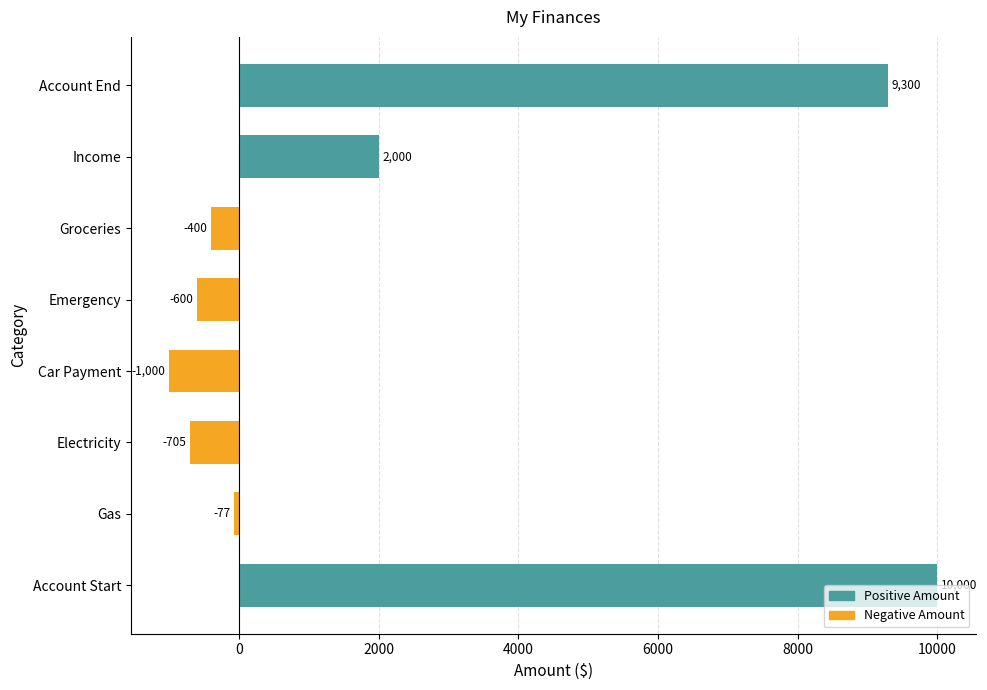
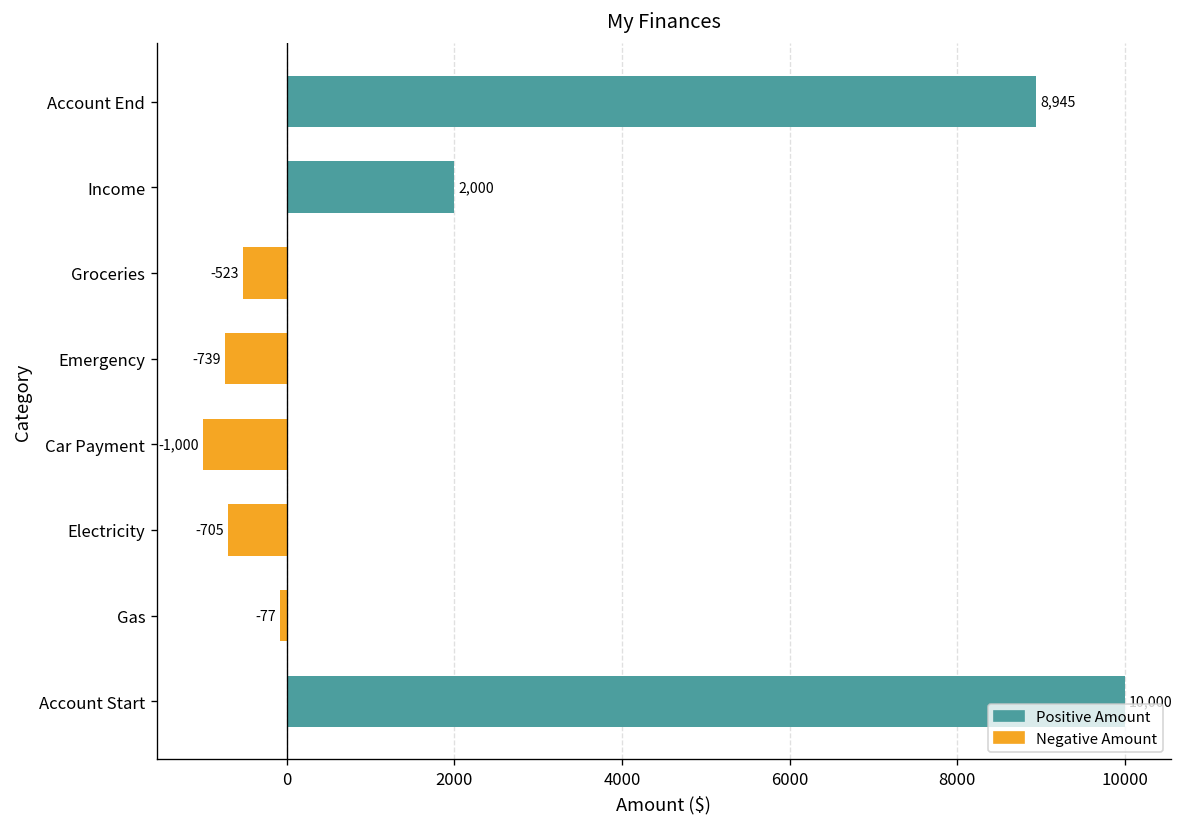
Account End: 9,300 -> 8,945
Groceries: -400 -> -523
Emergency: -600 -> -739
